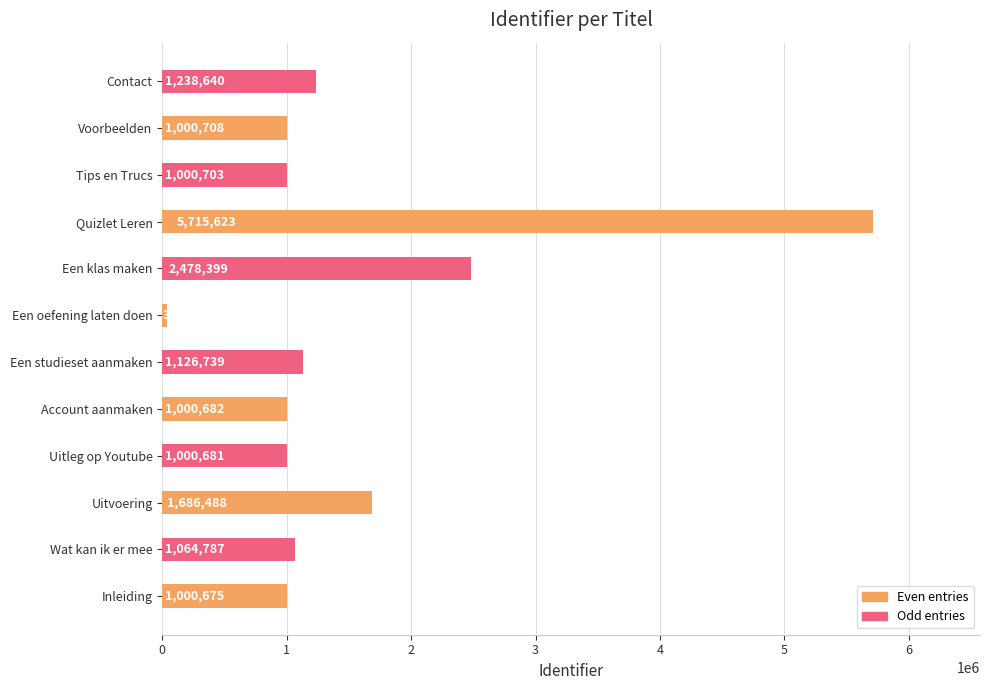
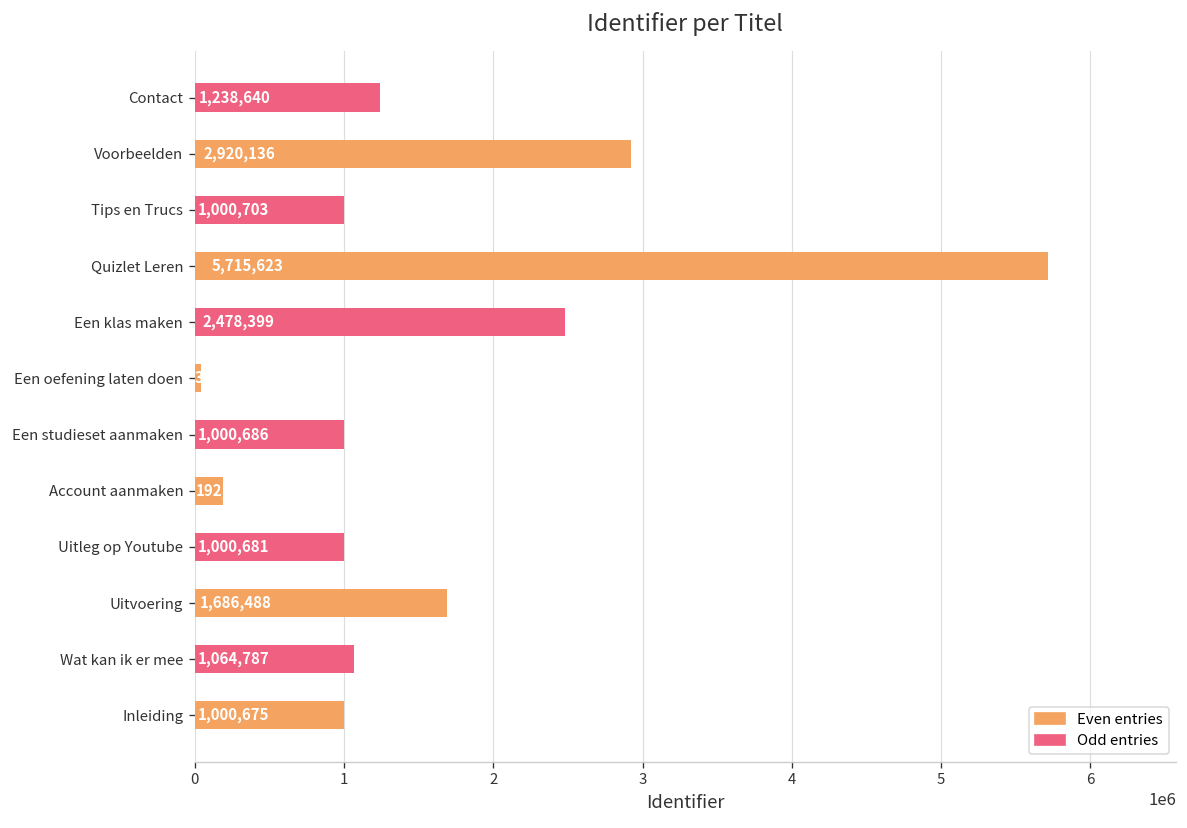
Voorbeelden: 1,000,708 -> 2,920,136
Een studieset aanmaken: 1,126,739 -> 1,000,686
Account aanmaken: 1000000 -> 190000
